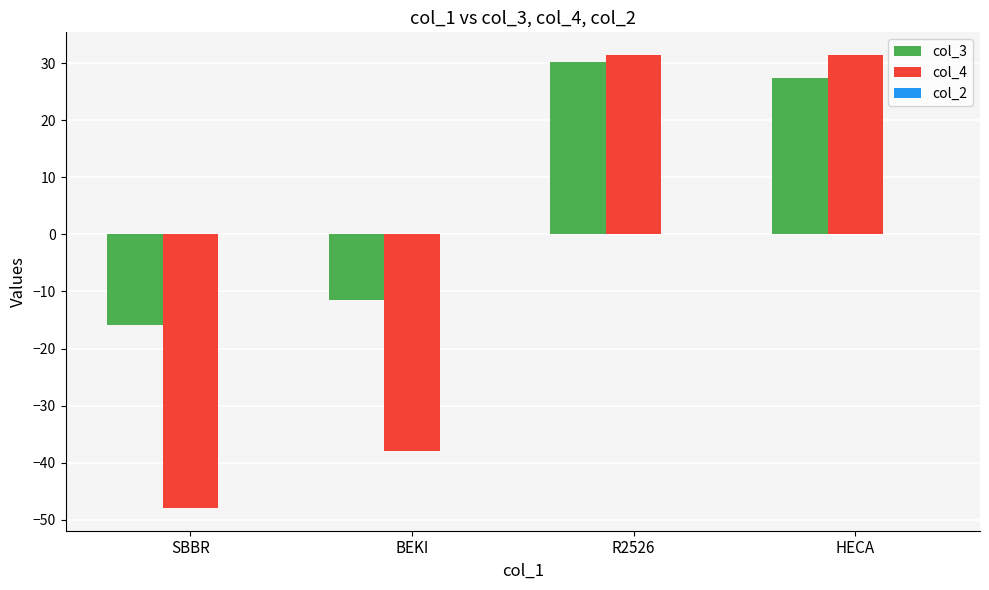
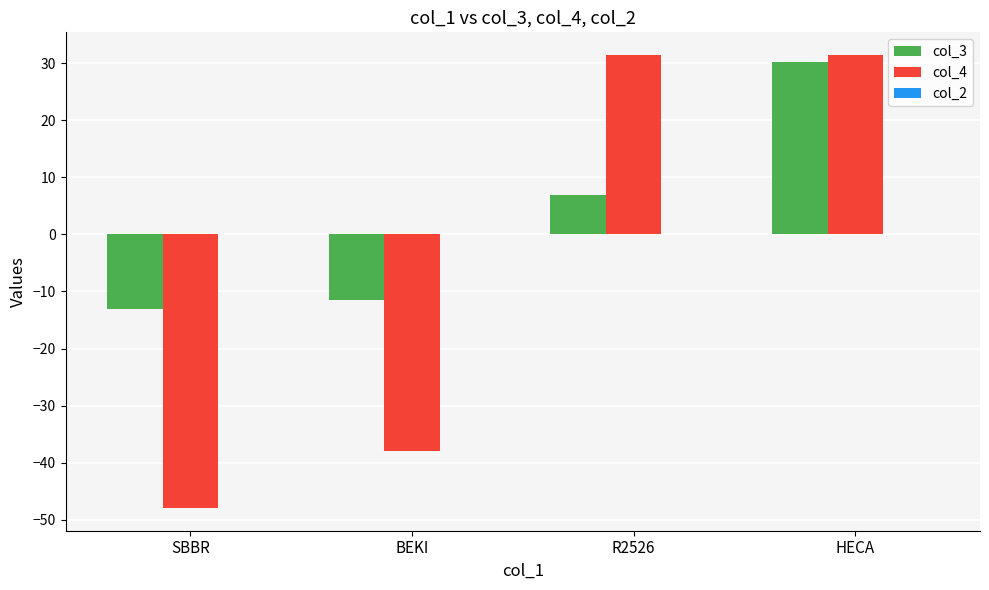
col_3, SBBR: -16 -> -13
col_3, R2526: 30 -> 7
col_3, HECA: 27 -> 30
